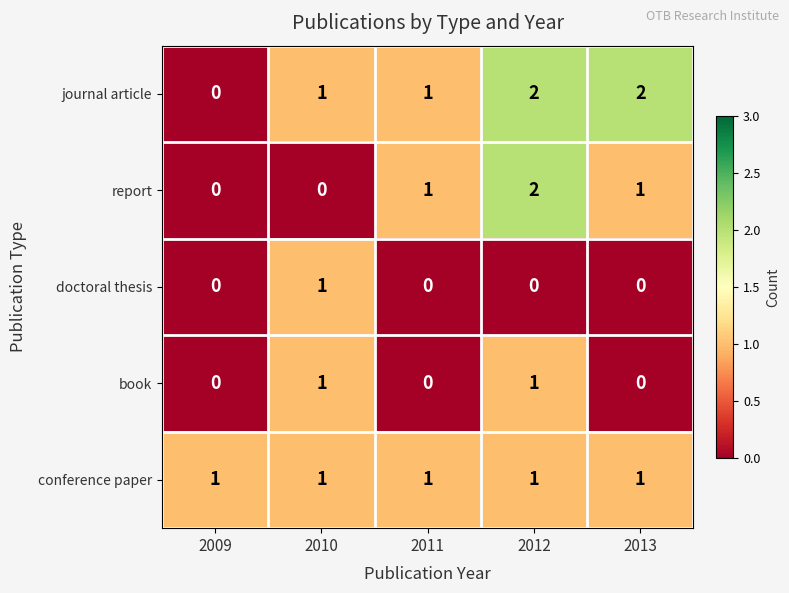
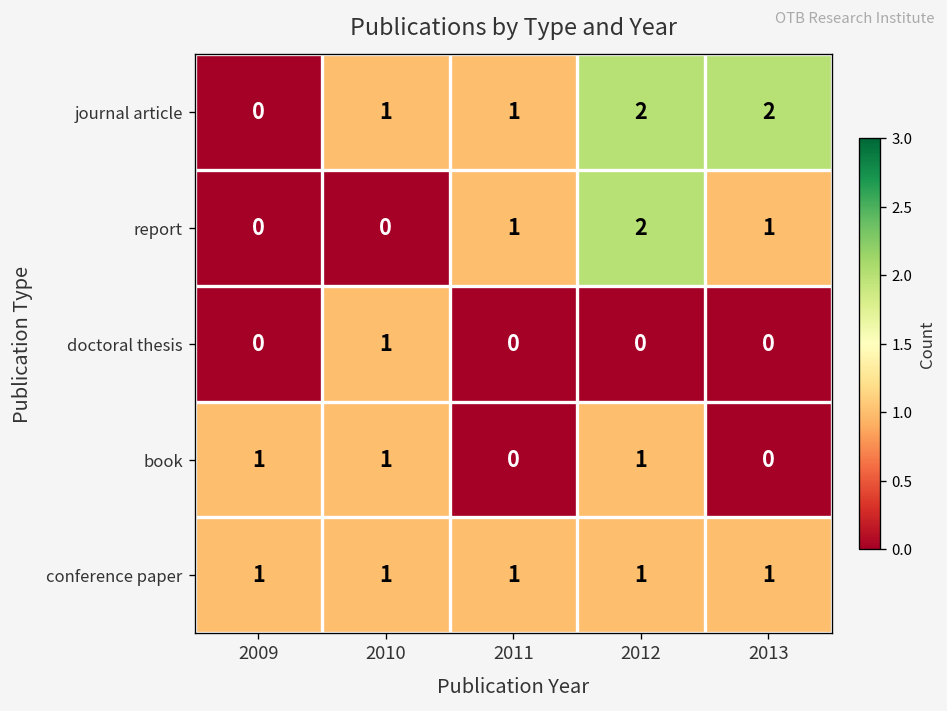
book, 2009: 0 -> 1
